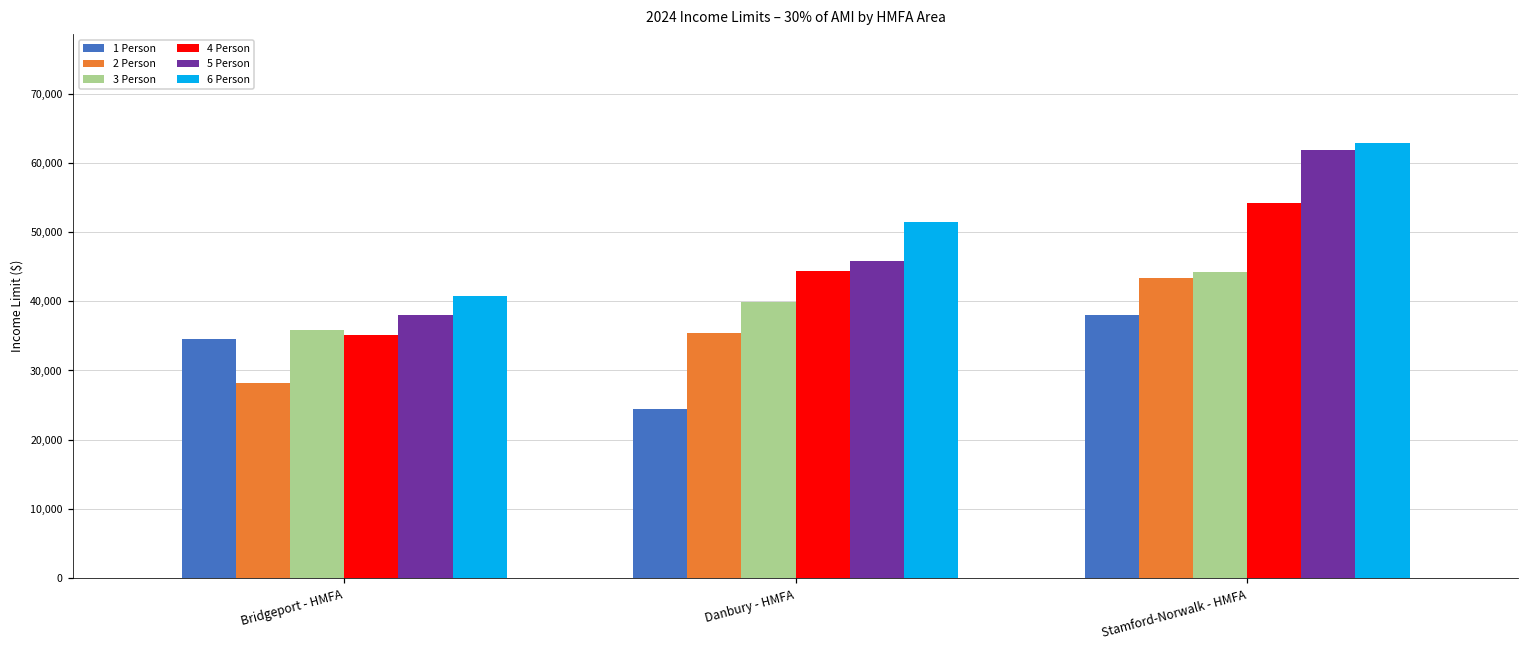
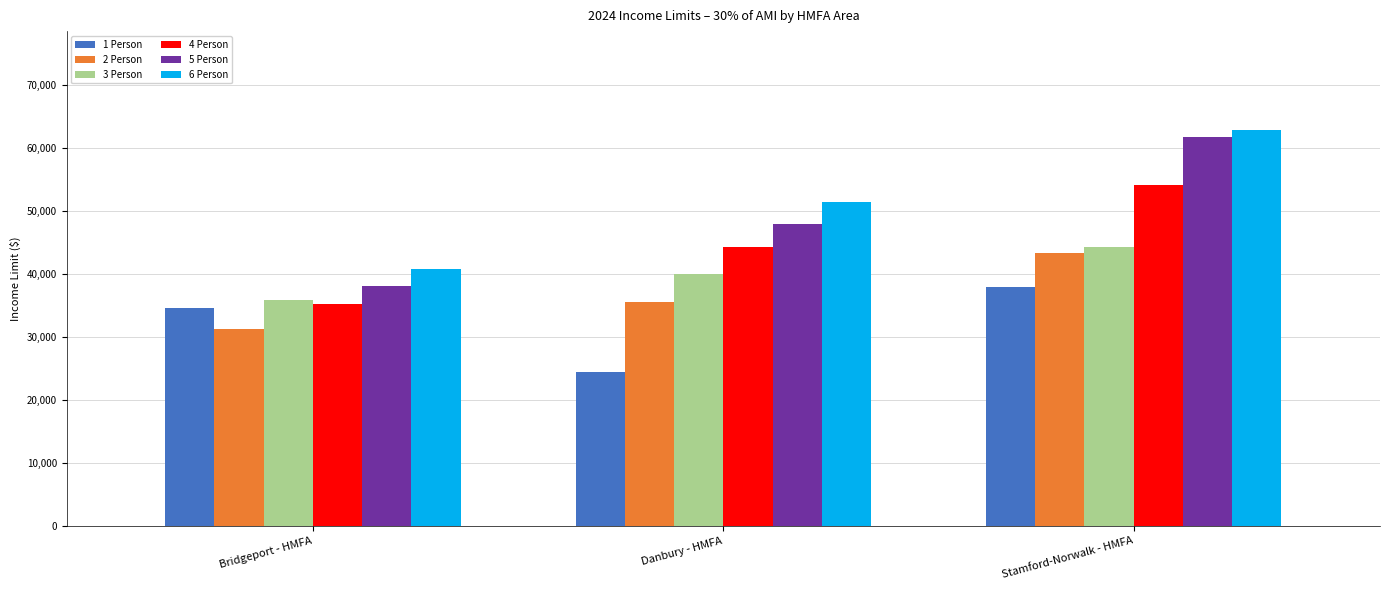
2 Person, Bridgeport - HMFA: 28,000 -> 31,000
5 Person, Danbury - HMFA: 46,000 -> 48,000
